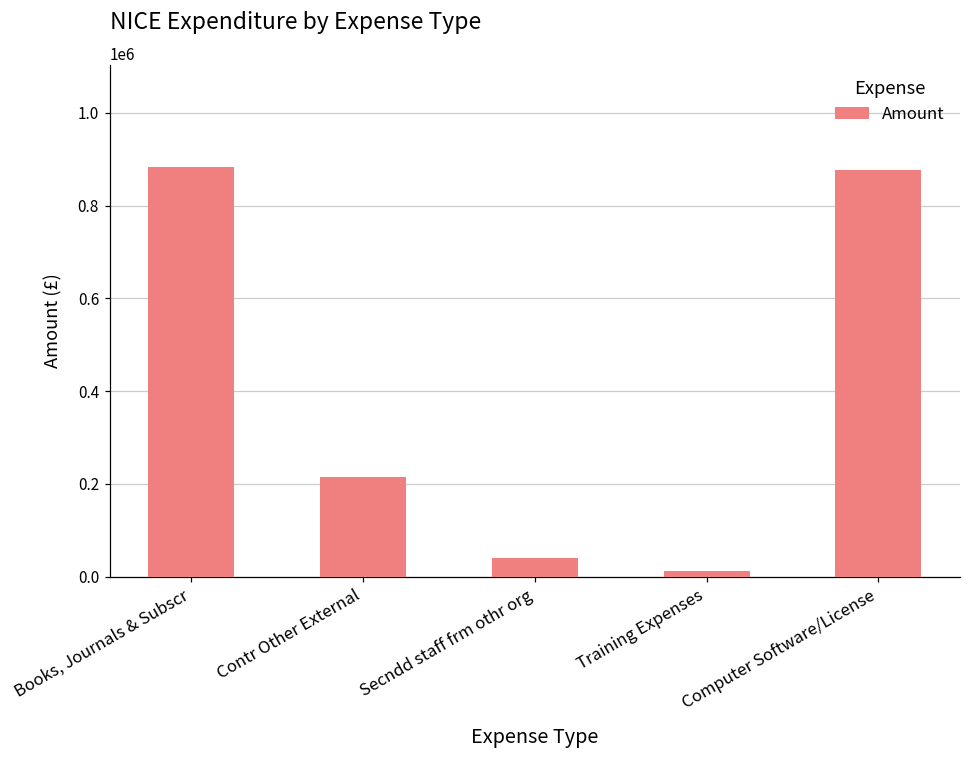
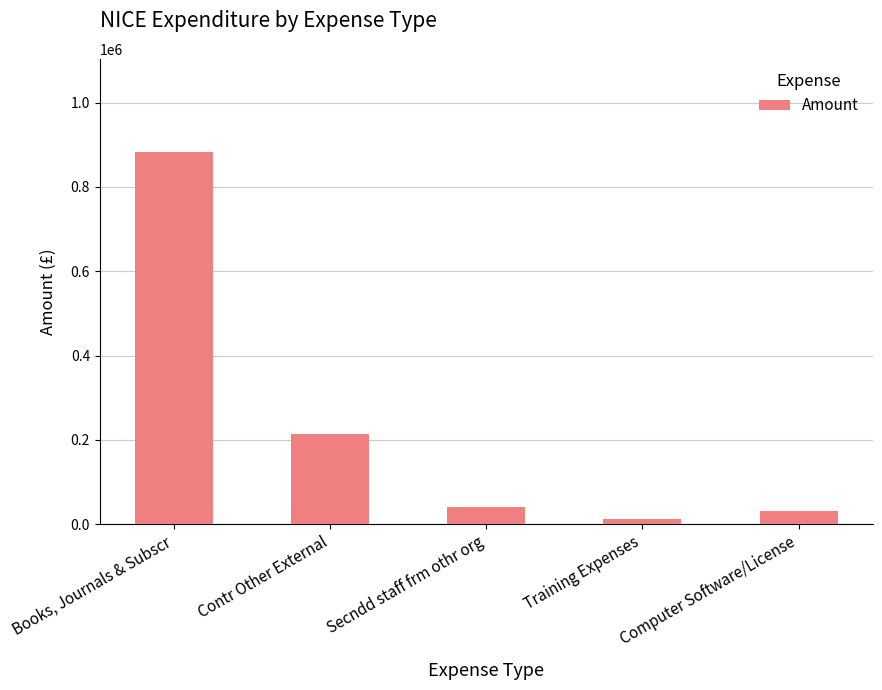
Computer Software/License: 880000 -> 30000
